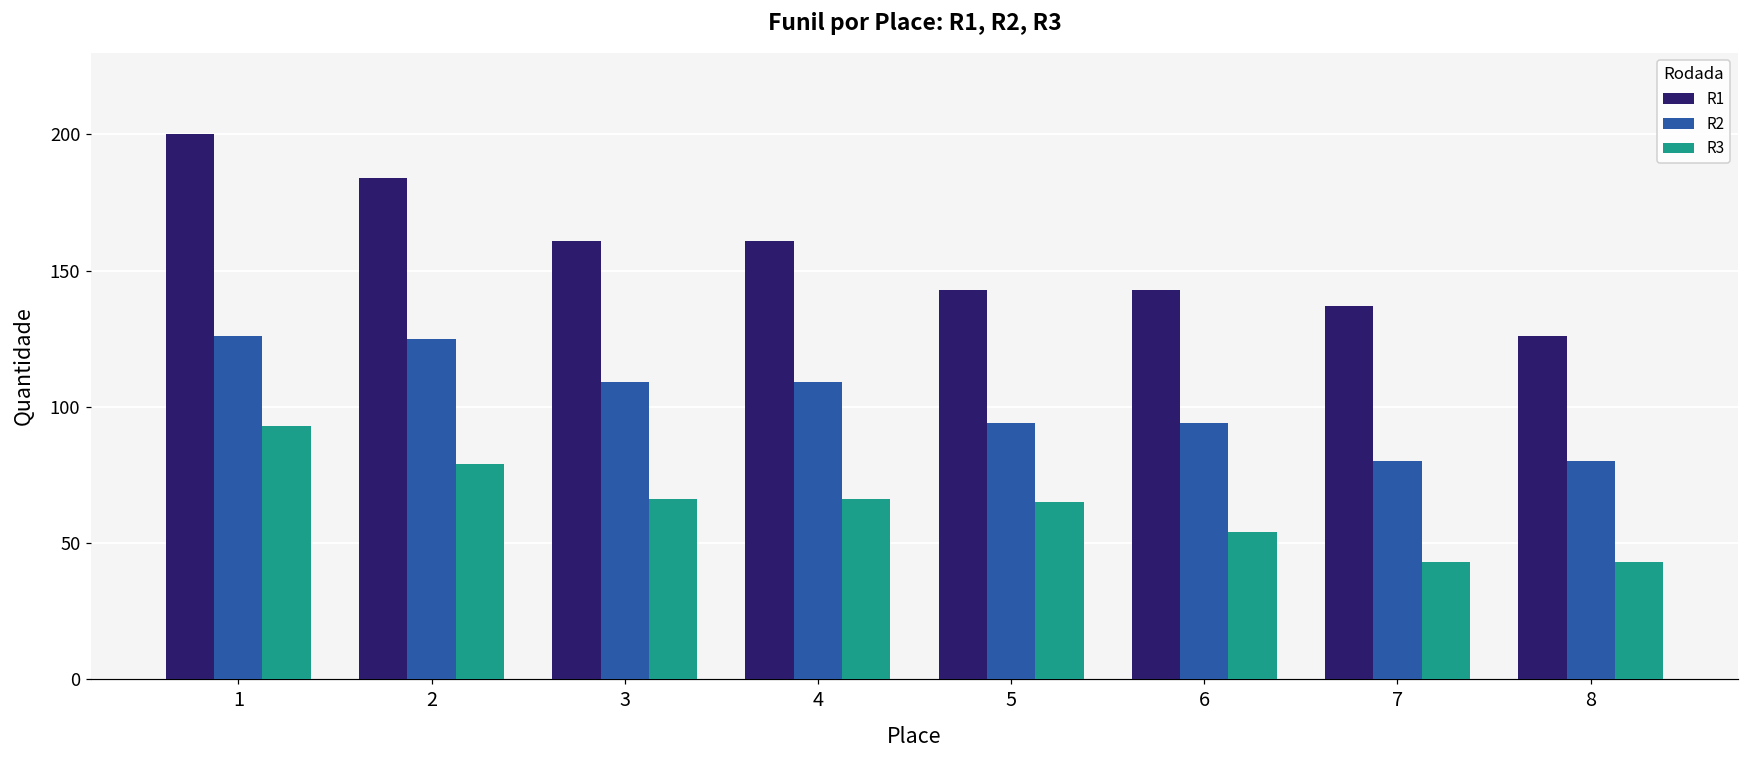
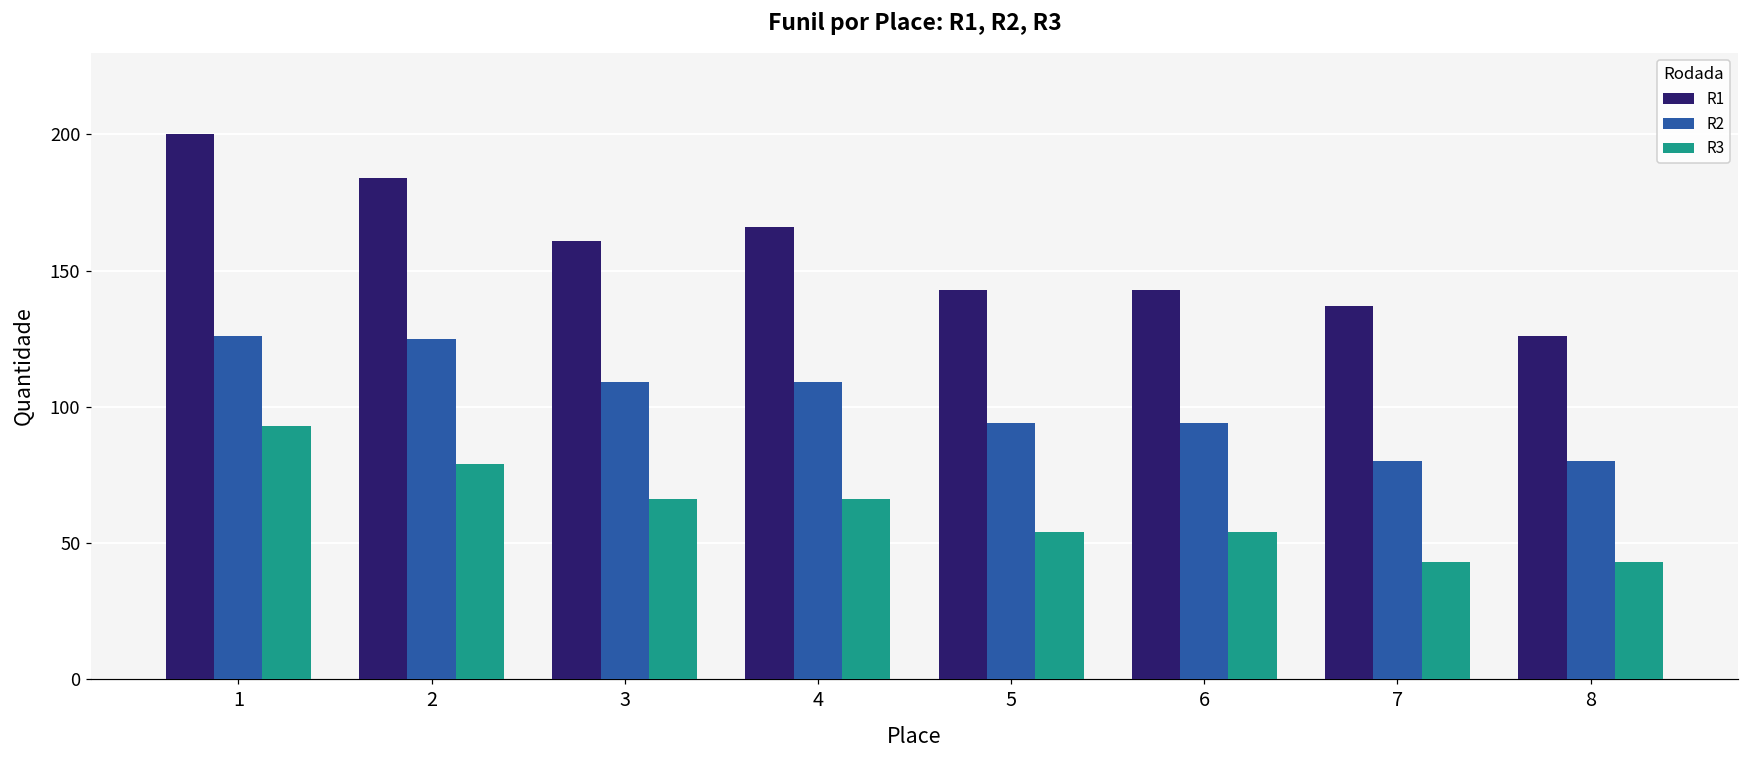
R1, 4: 161 -> 166
R3, 5: 65 -> 54
